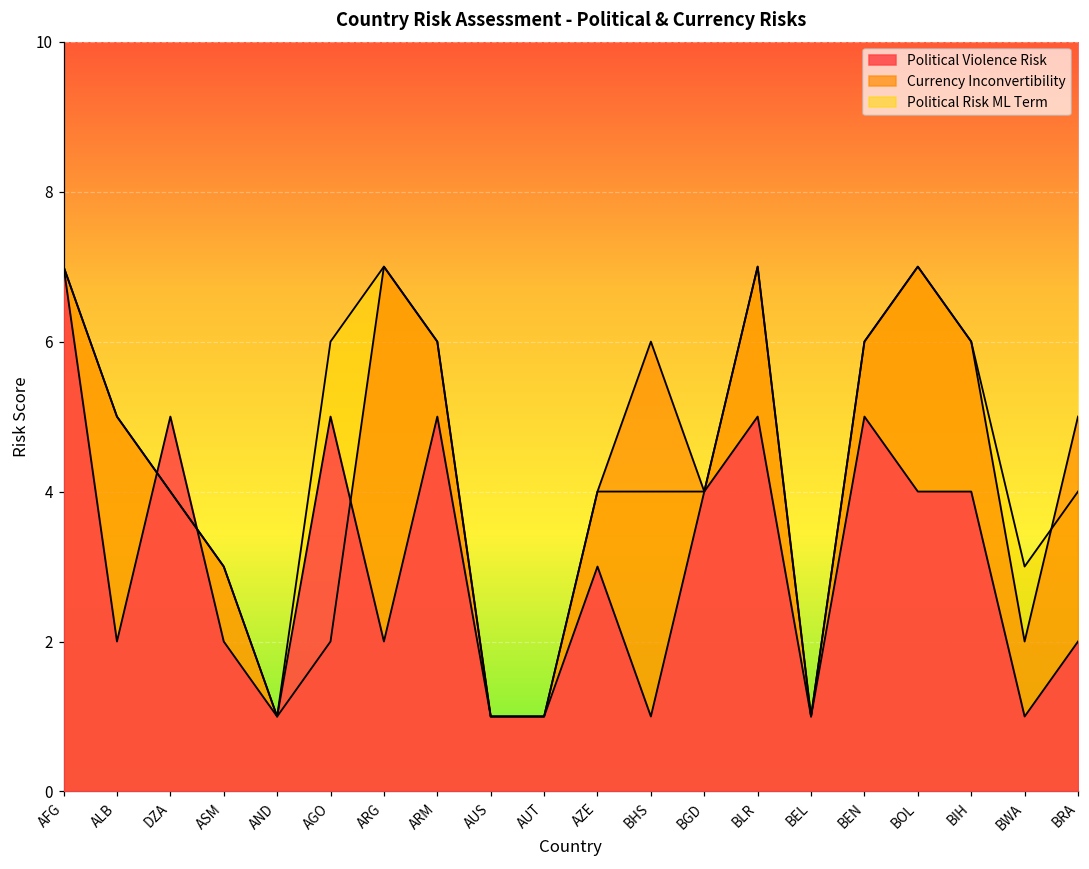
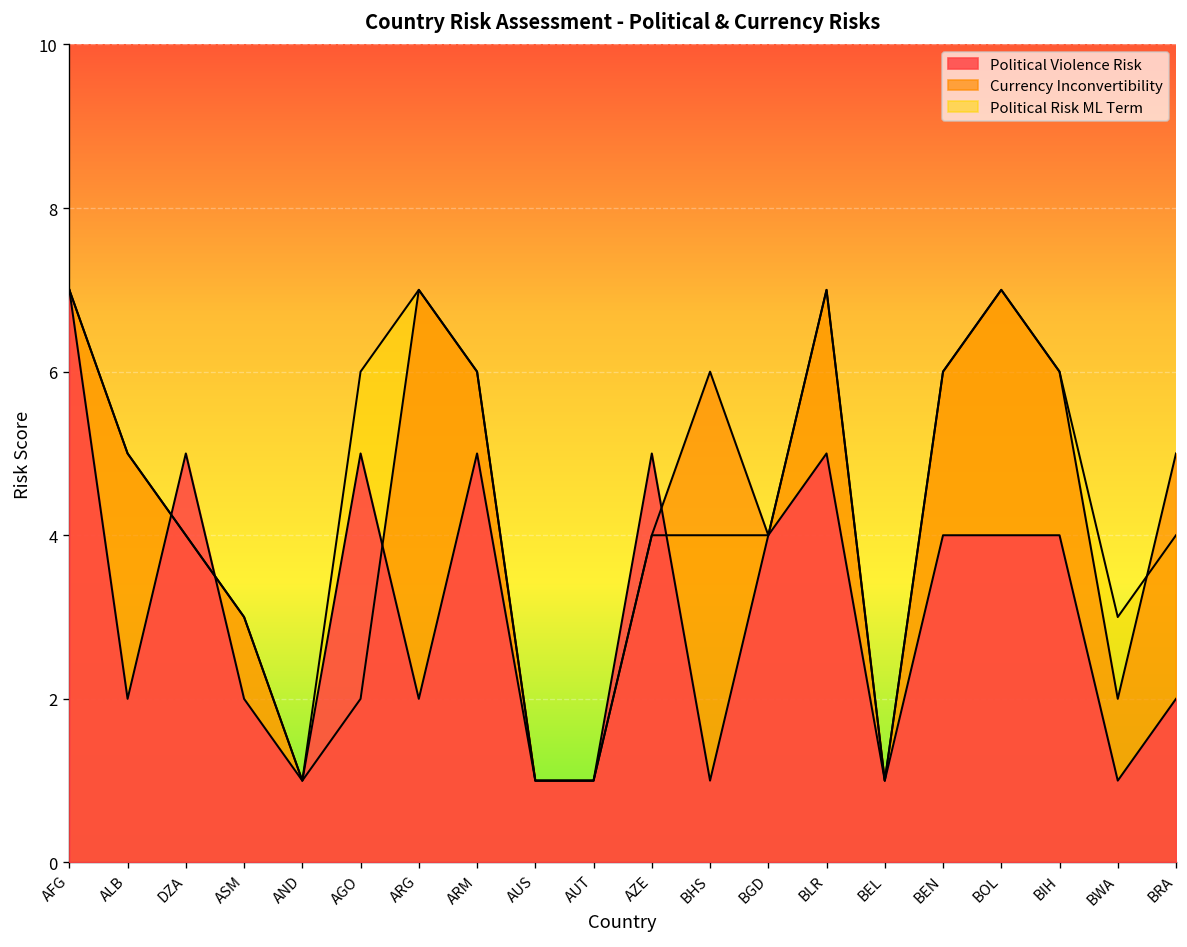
Political Violence Risk, AZE: 3 -> 5
Political Violence Risk, BEN: 5 -> 4
